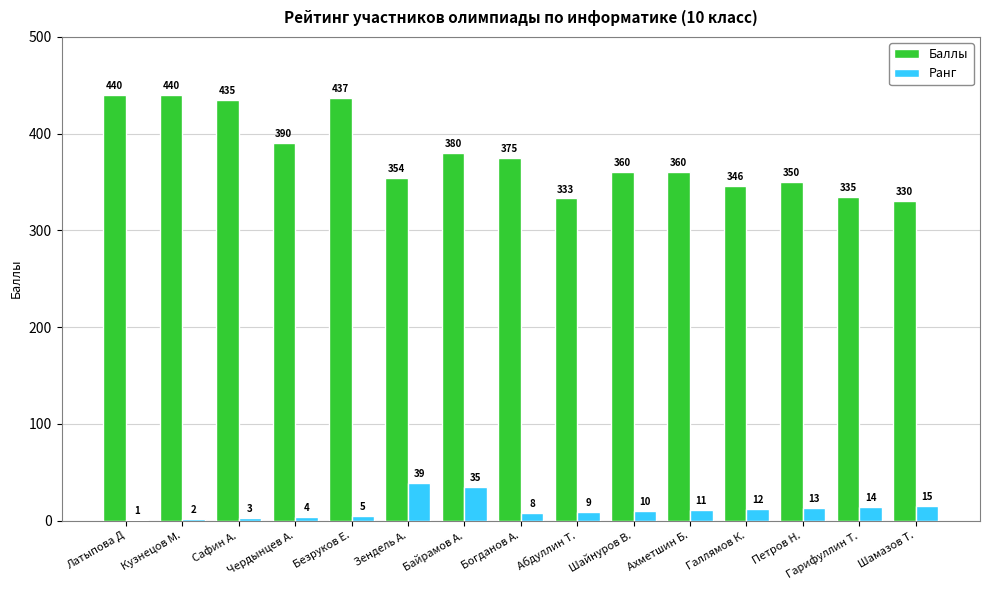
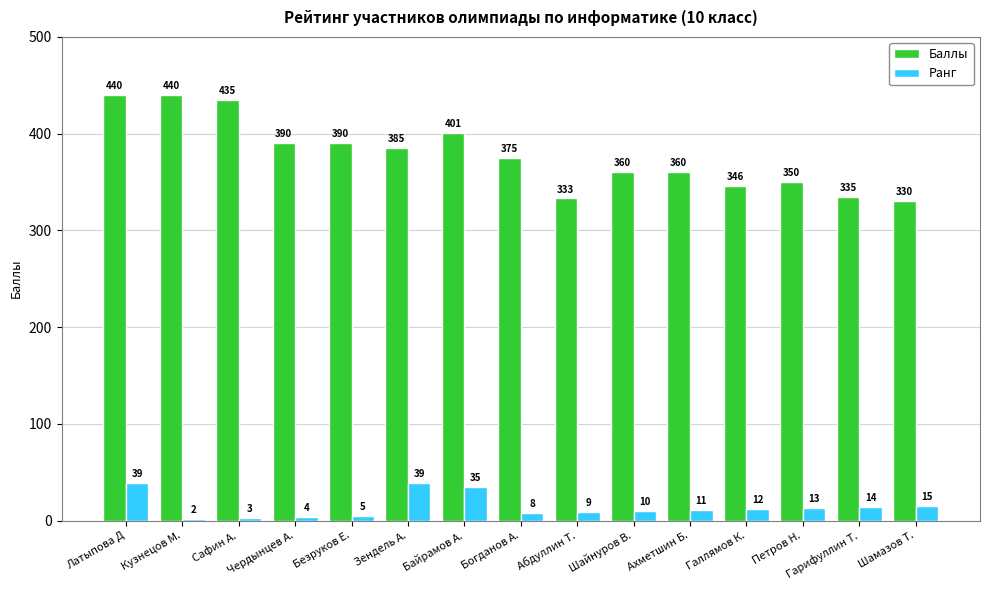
Ранг, Латыпова Д: 1 -> 39
Баллы, Безруков Е.: 437 -> 390
Баллы, Зендель А.: 354 -> 385
Баллы, Байрамов А.: 380 -> 401
